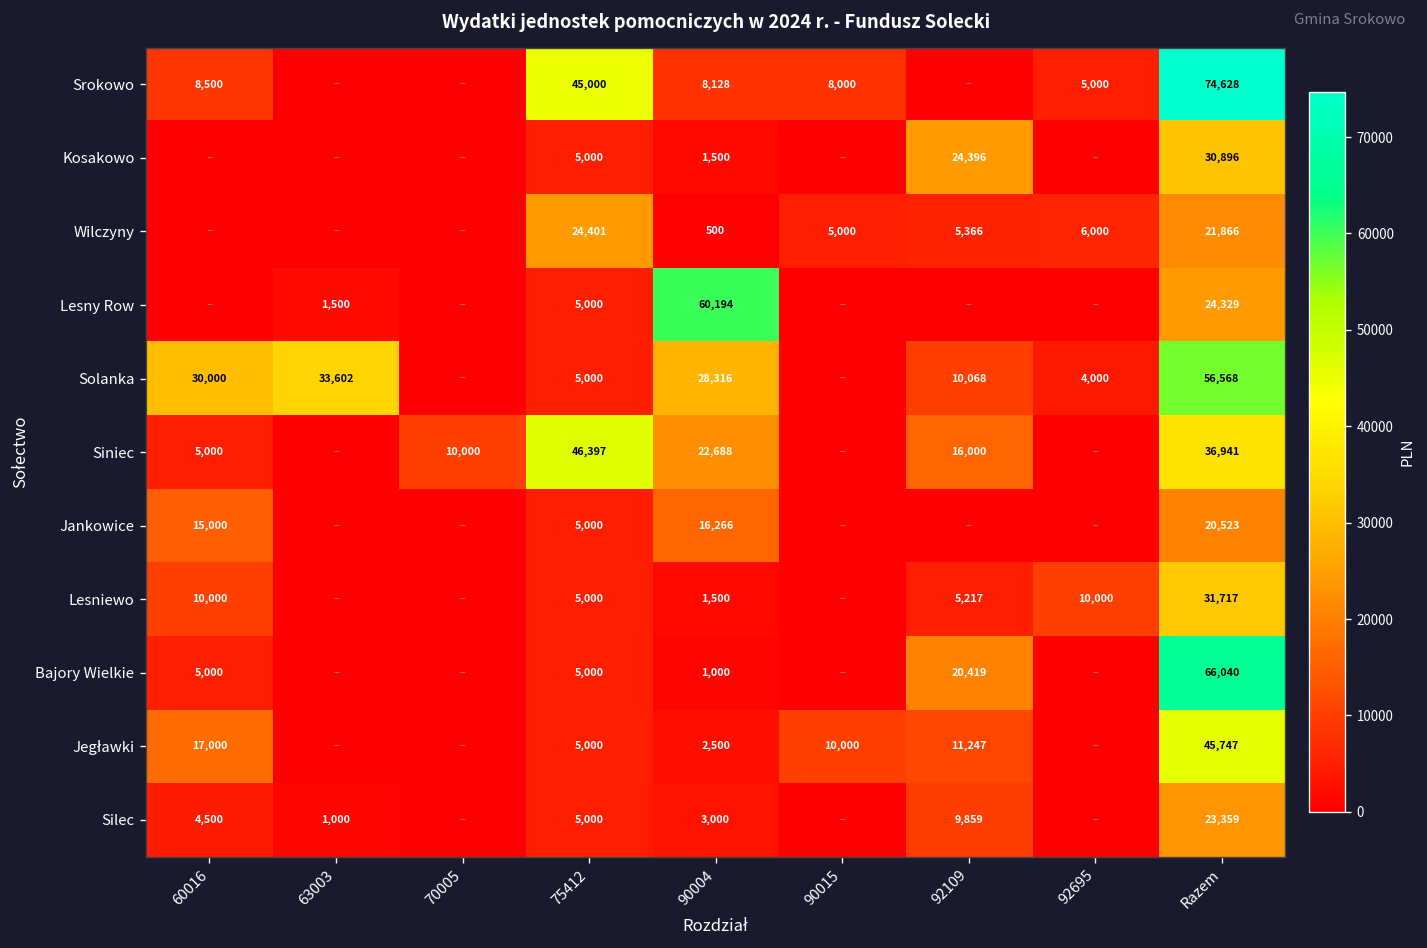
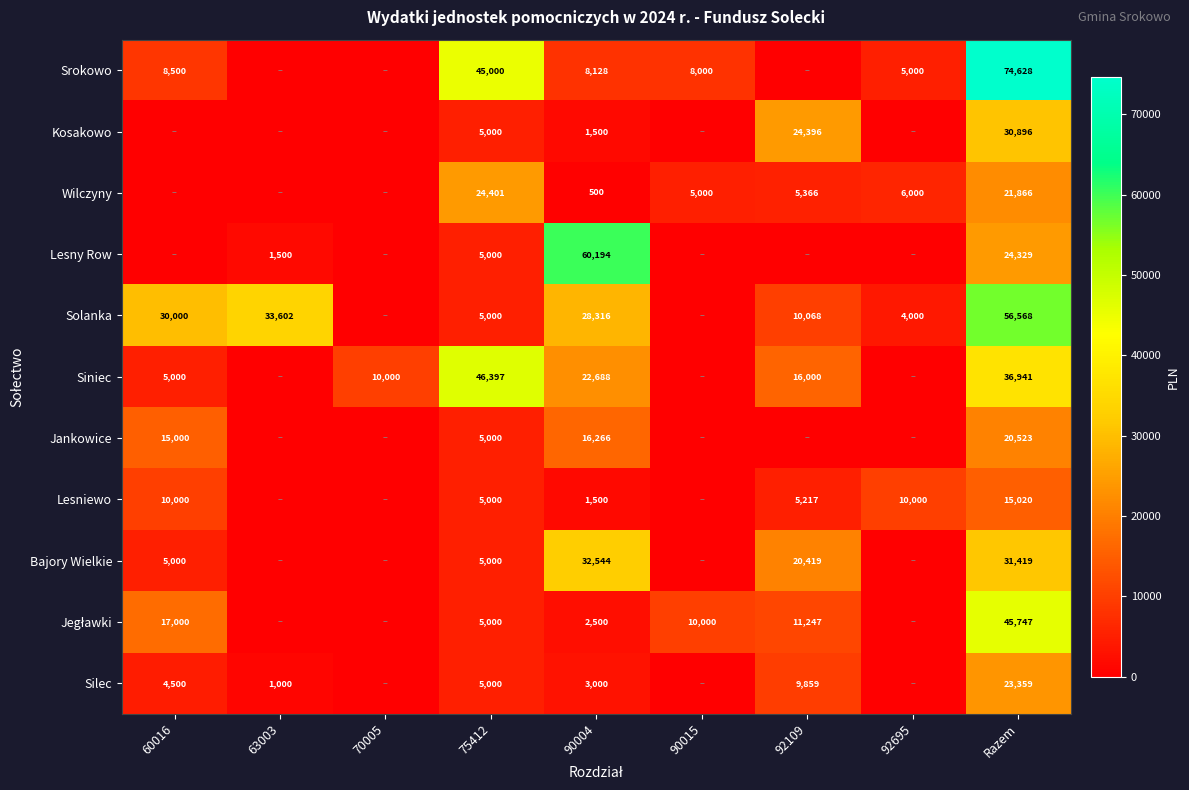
Lesniewo, Razem: 31,717 -> 15,020
Bajory Wielkie, 90004: 1,000 -> 32,544
Bajory Wielkie, Razem: 66,040 -> 31,419
